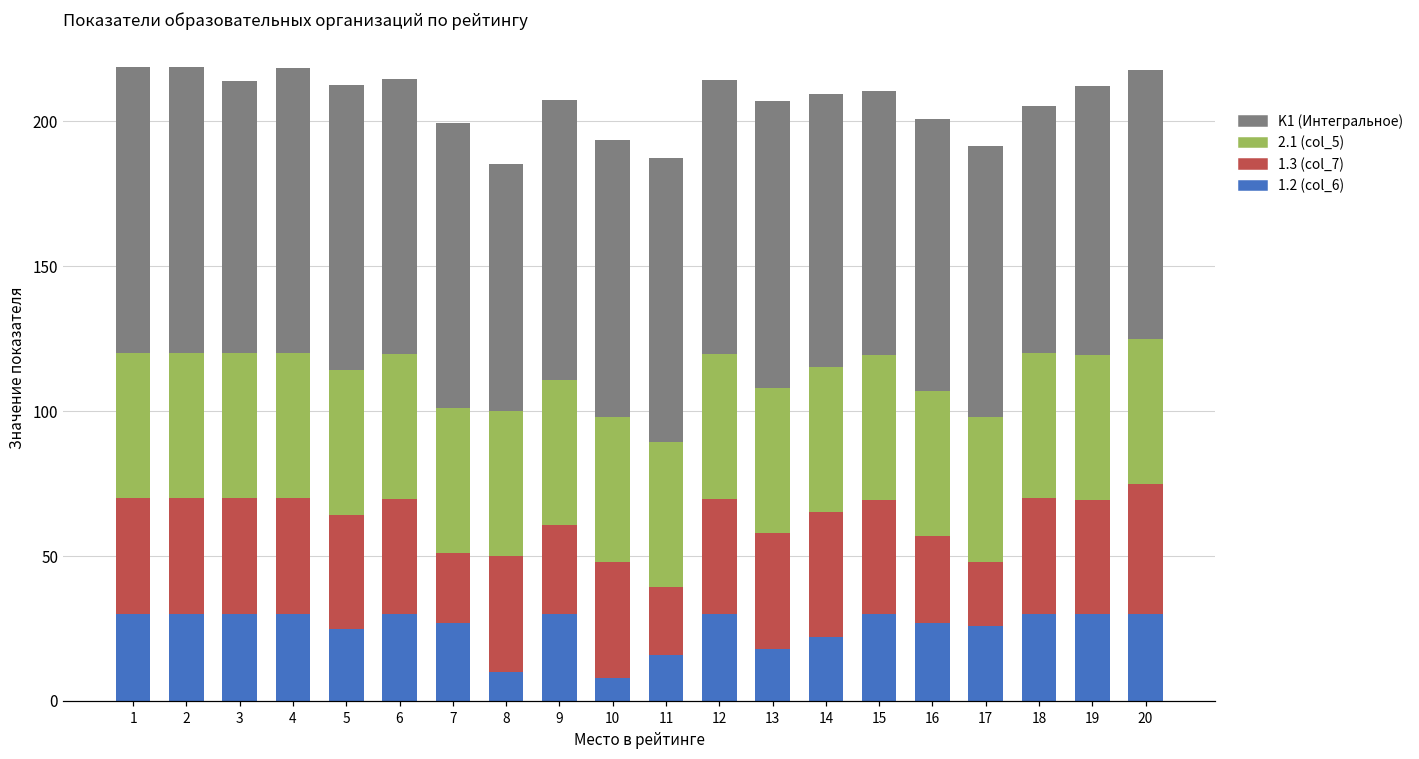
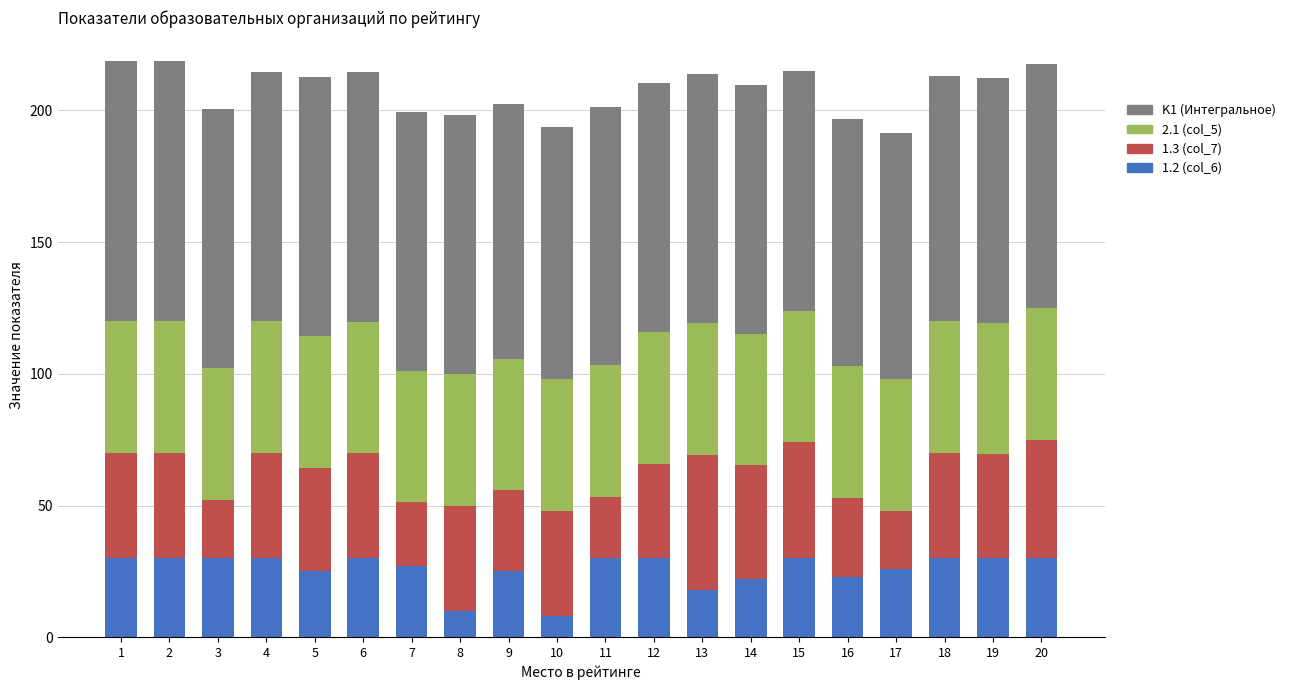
1.3 (col_7), 3: 40 -> 22
K1 (Интегральное), 3: 94 -> 99
K1 (Интегральное), 4: 98 -> 94
K1 (Интегральное), 8: 85 -> 98
1.2 (col_6), 9: 30 -> 25
1.2 (col_6), 11: 16 -> 30
1.3 (col_7), 12: 40 -> 36
1.3 (col_7), 13: 40 -> 51
K1 (Интегральное), 13: 99 -> 95
1.3 (col_7), 15: 40 -> 44
1.2 (col_6), 16: 27 -> 23
K1 (Интегральное), 18: 85 -> 93
